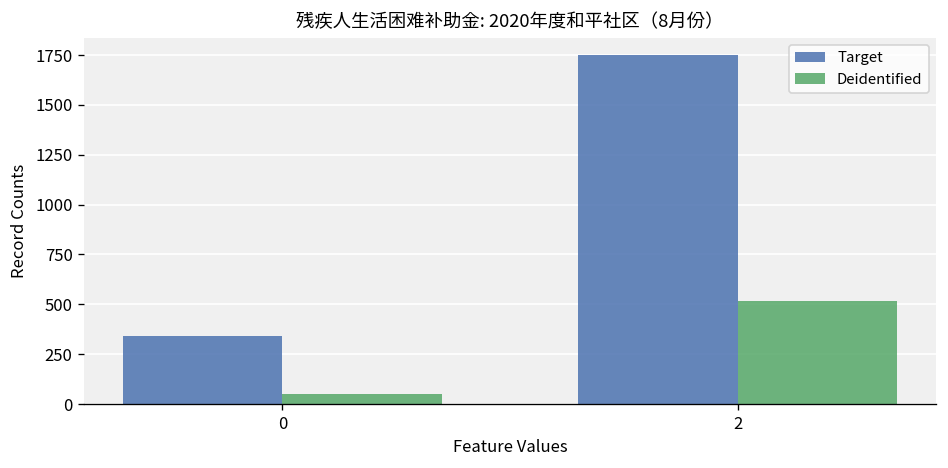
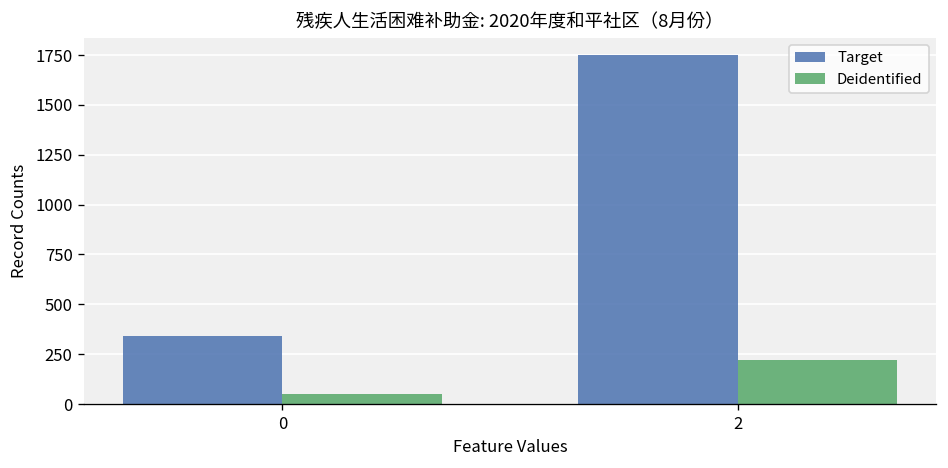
Deidentified, 2: 520 -> 220
